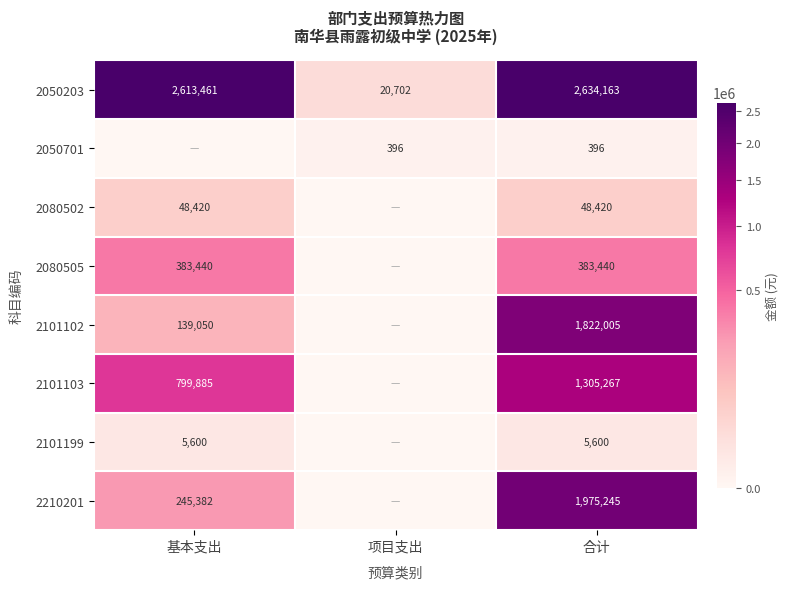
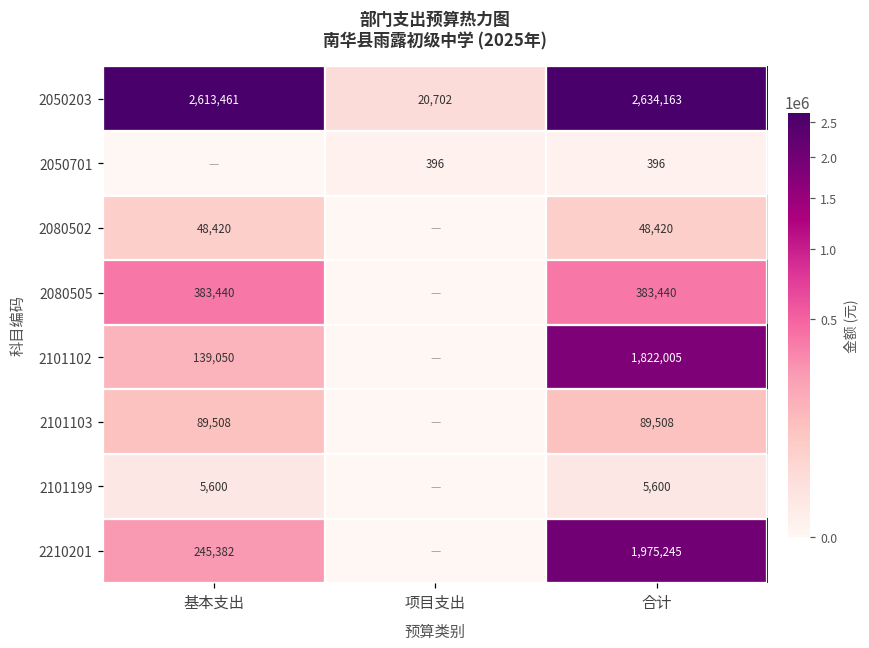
2101103, 基本支出: 799,885 -> 89,508
2101103, 合计: 1,305,267 -> 89,508
